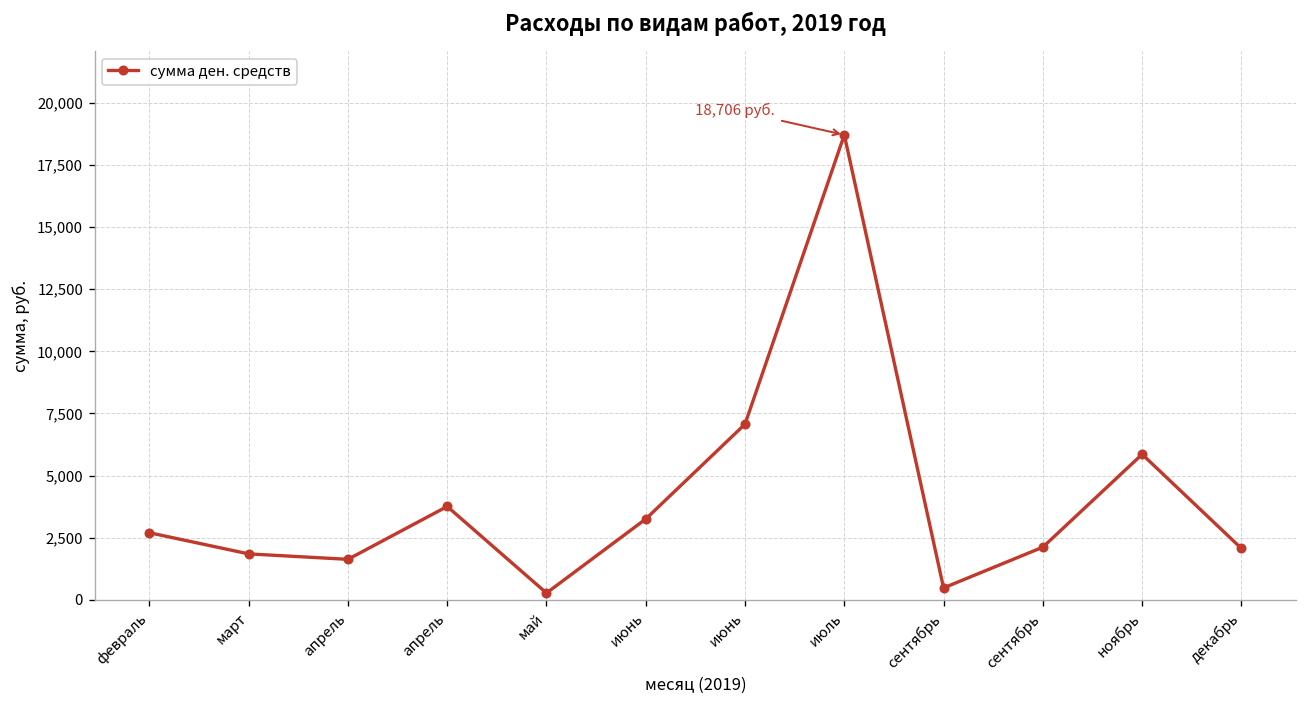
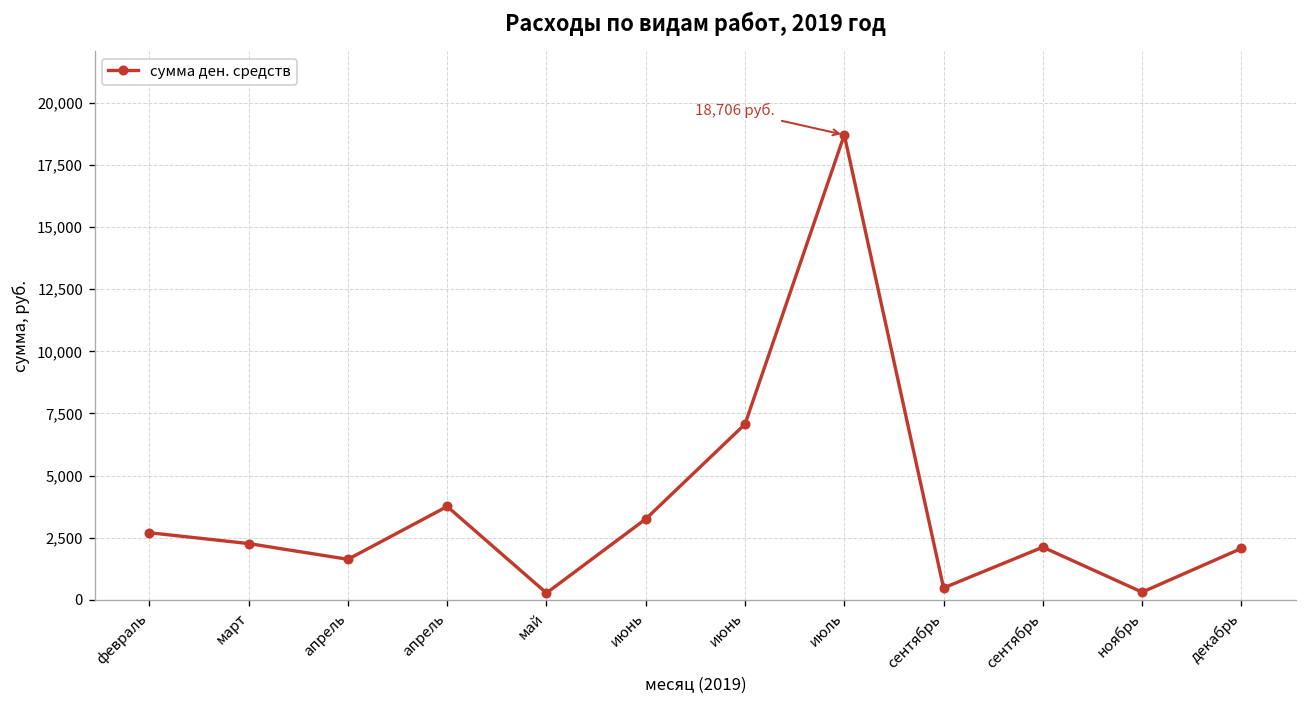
март: 1,900 -> 2,300
ноябрь: 5,900 -> 300
